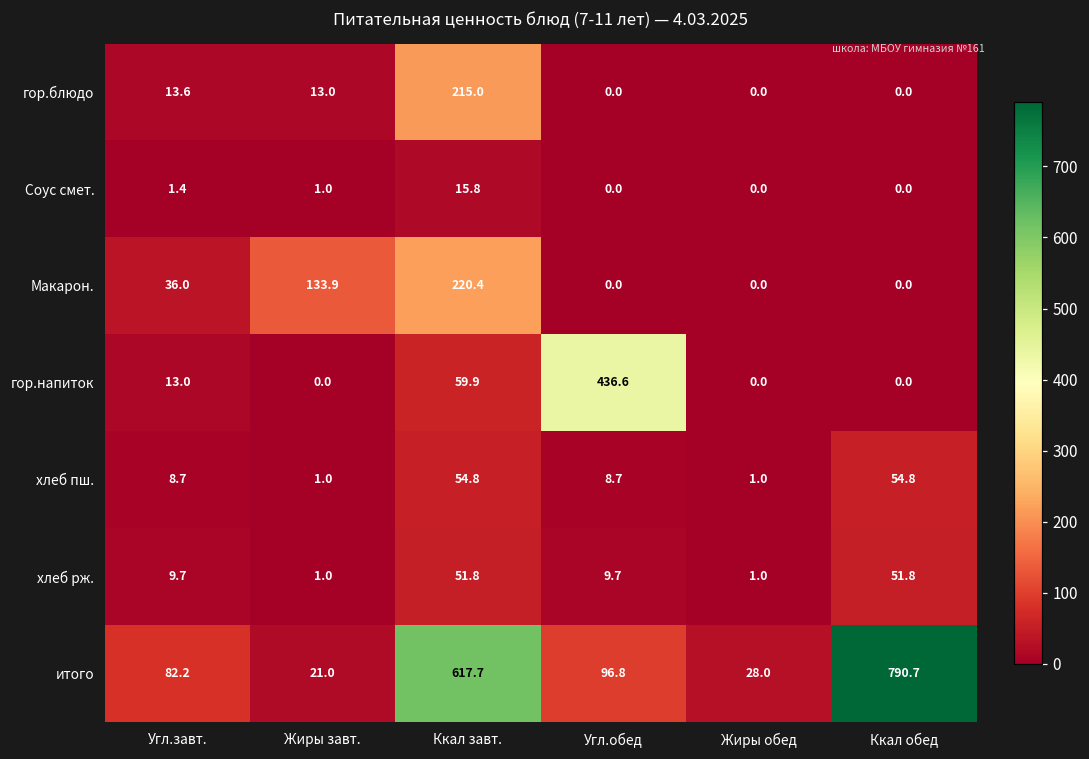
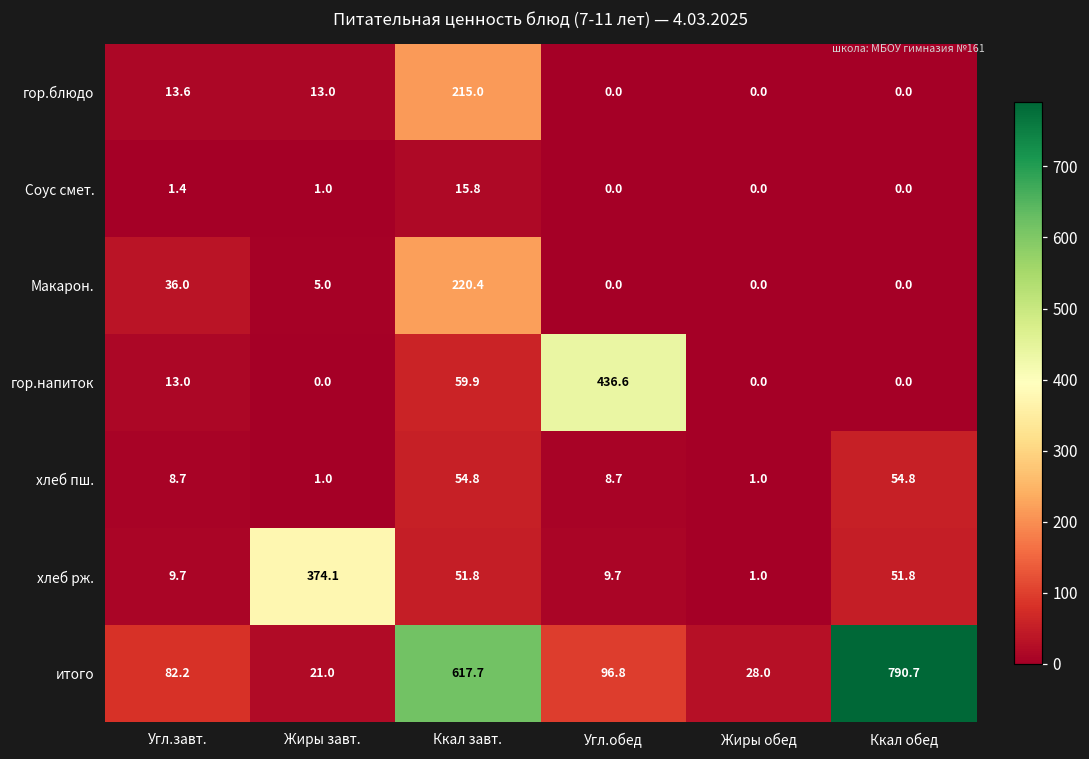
Макарон., Жиры завт.: 133.9 -> 5.0
хлеб рж., Жиры завт.: 1.0 -> 374.1
